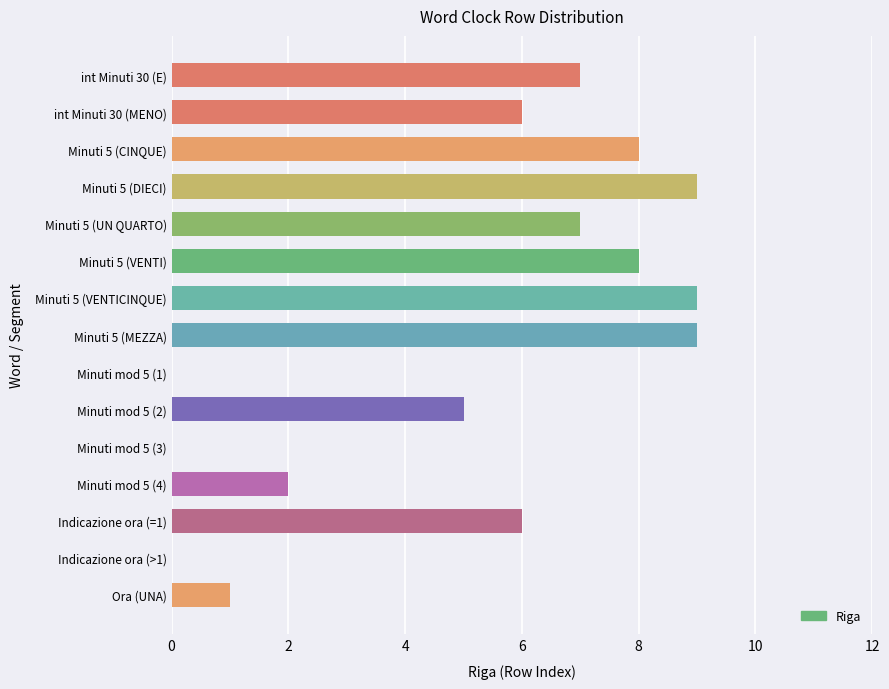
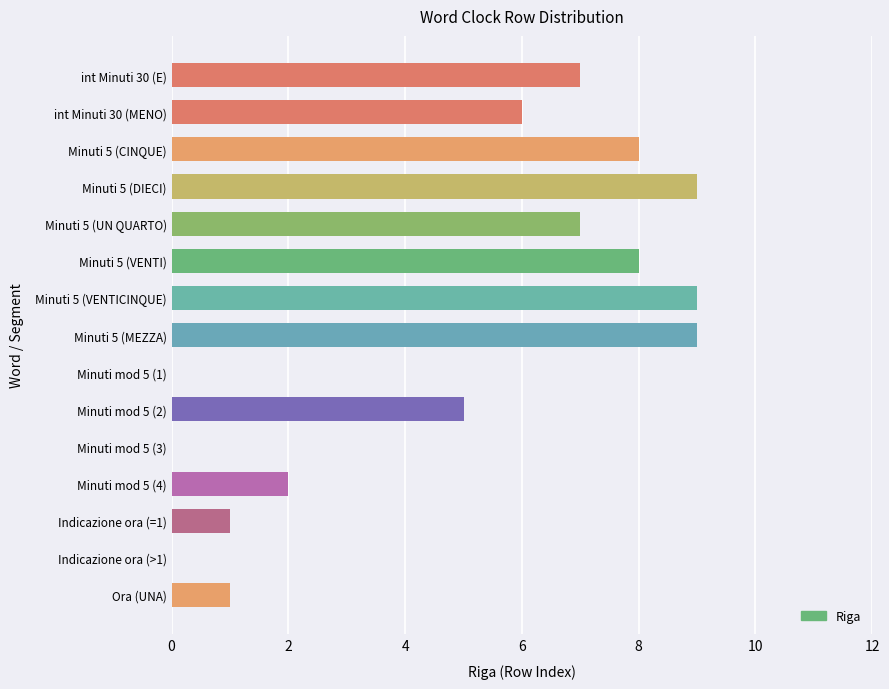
Indicazione ora (=1): 6 -> 1
